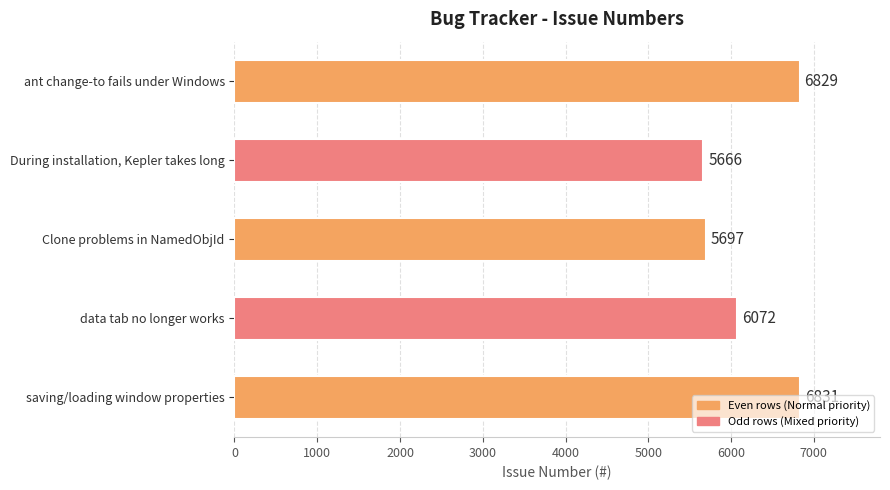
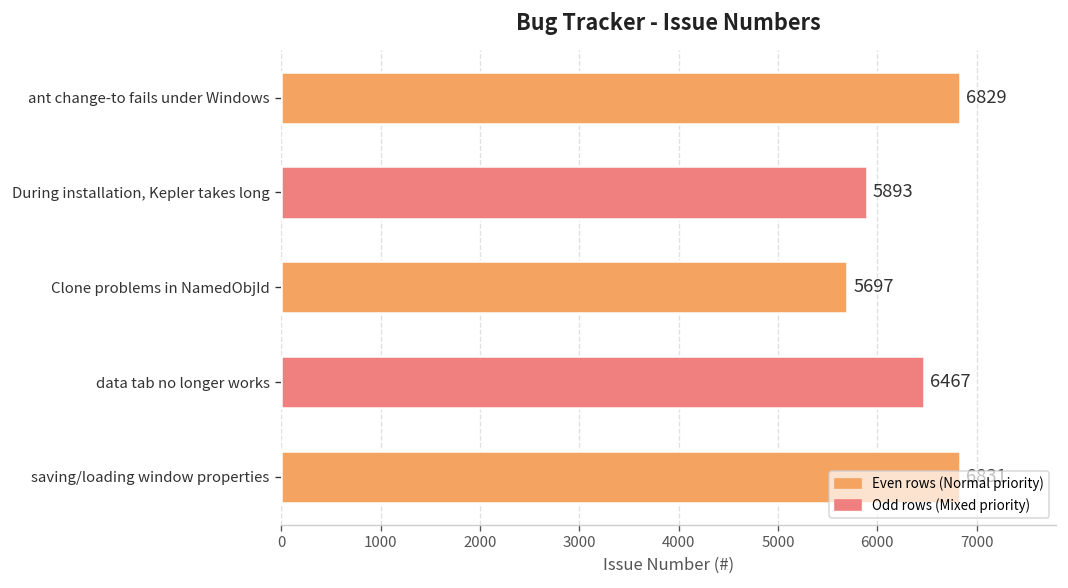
During installation, Kepler takes long: 5666 -> 5893
data tab no longer works: 6072 -> 6467
